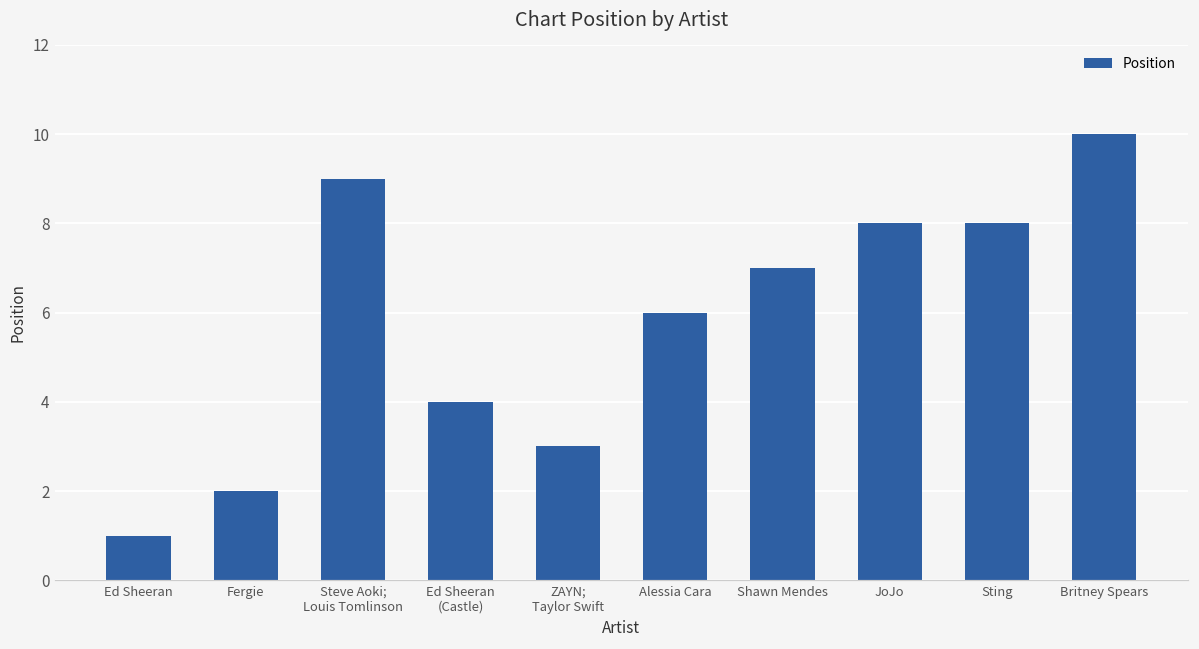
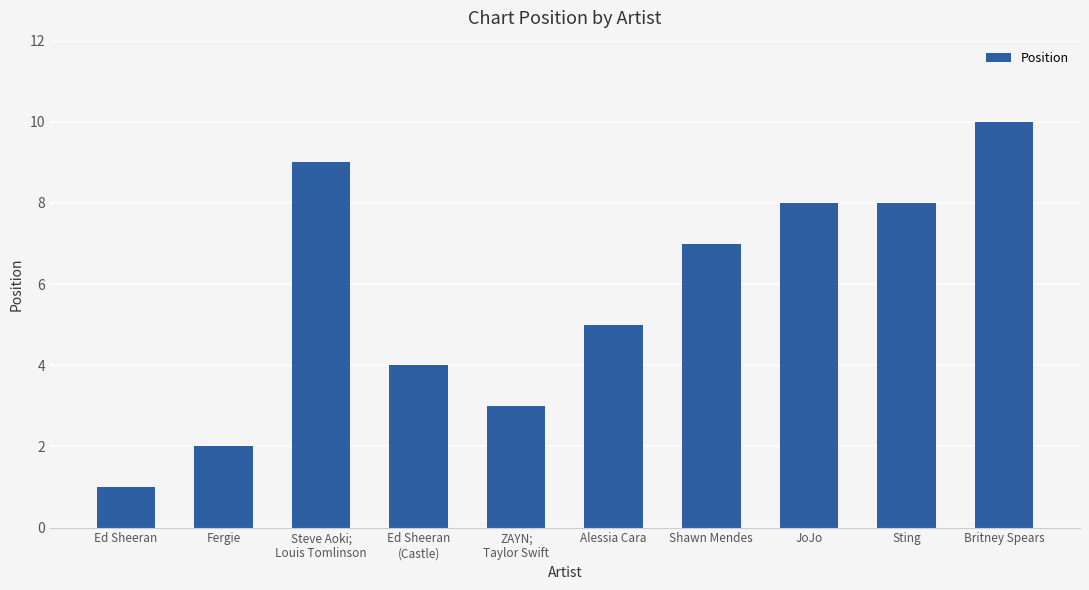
Alessia Cara: 6 -> 5
